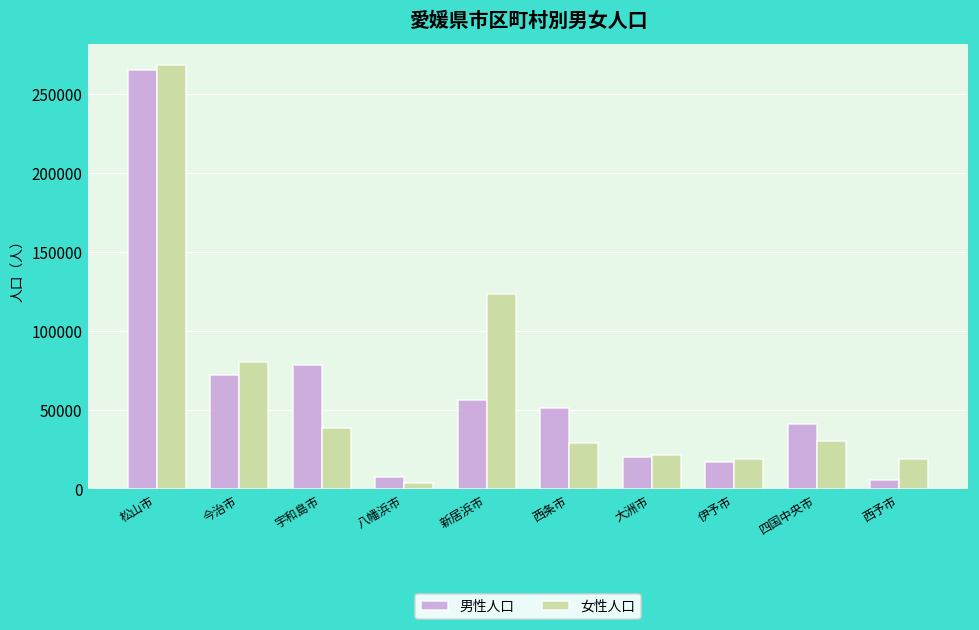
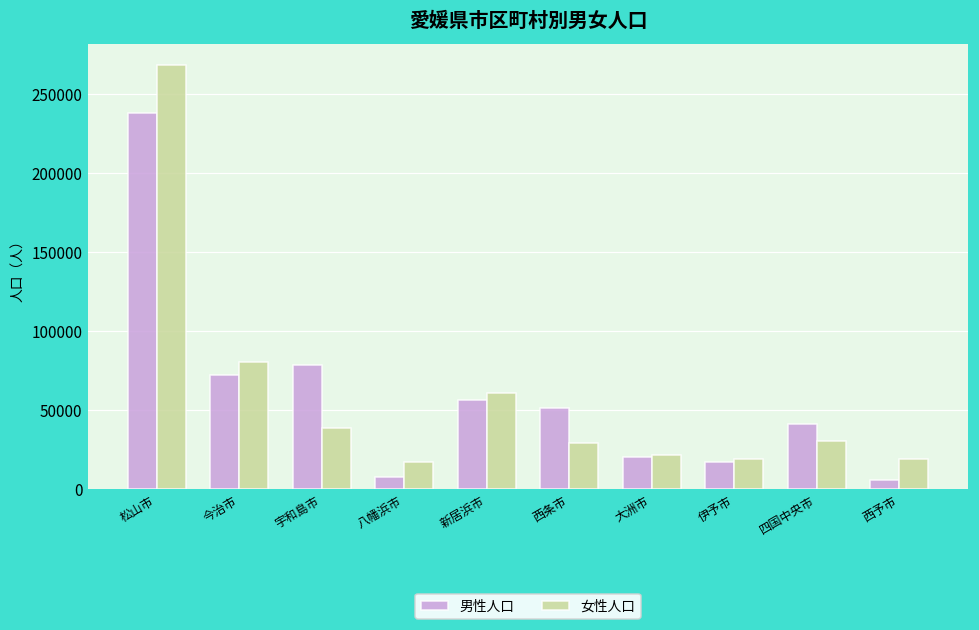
男性人口, 松山市: 265000 -> 238000
女性人口, 八幡浜市: 4000 -> 17000
女性人口, 新居浜市: 123000 -> 60000
